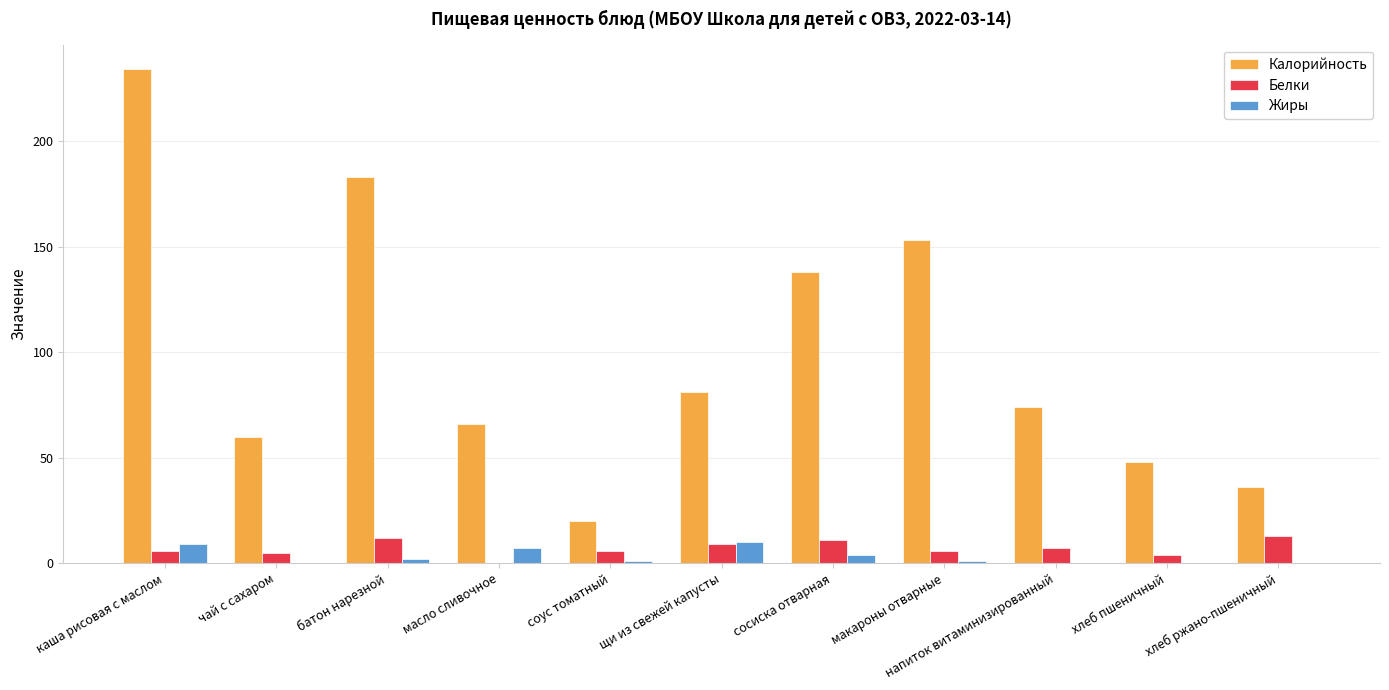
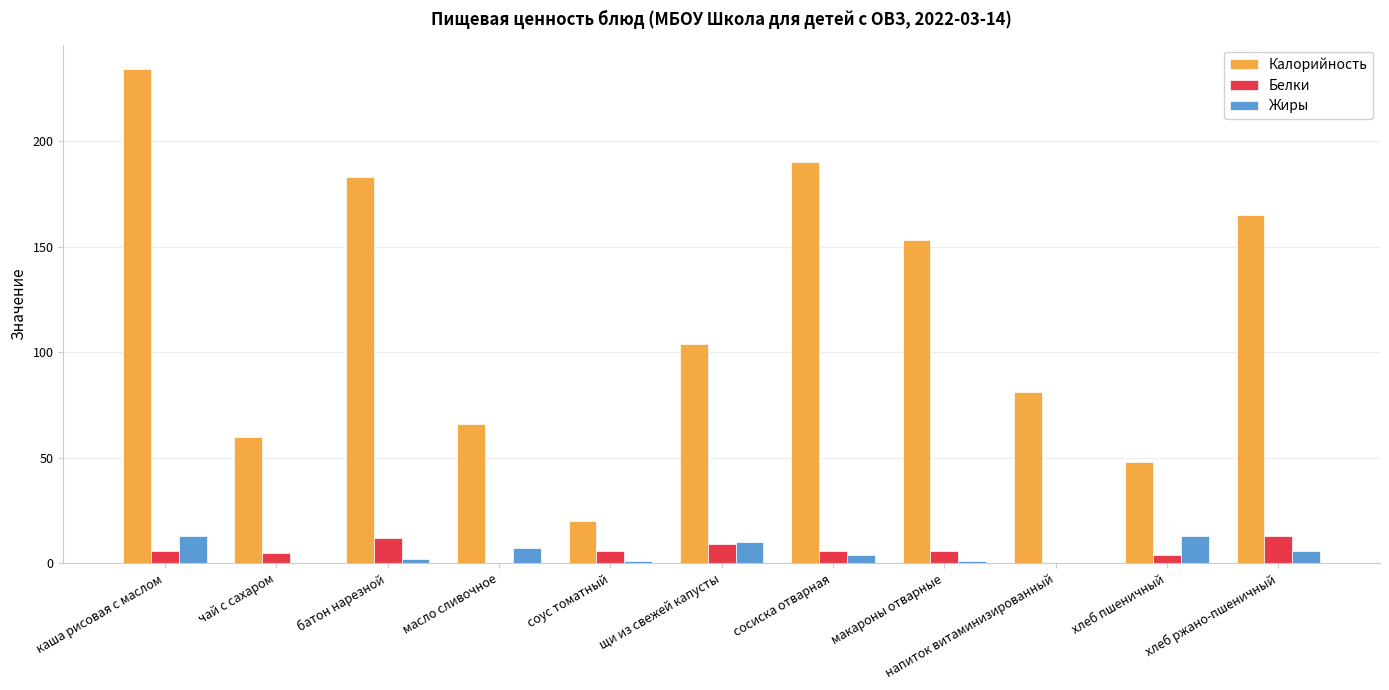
Жиры, каша рисовая с маслом: 9 -> 13
Калорийность, щи из свежей капусты: 81 -> 104
Калорийность, сосиска отварная: 138 -> 190
Белки, сосиска отварная: 11 -> 6
Калорийность, напиток витаминизированный: 74 -> 81
Белки, напиток витаминизированный: 7 -> 0
Жиры, хлеб пшеничный: 0 -> 13
Калорийность, хлеб ржано-пшеничный: 36 -> 165
Жиры, хлеб ржано-пшеничный: 0 -> 6
